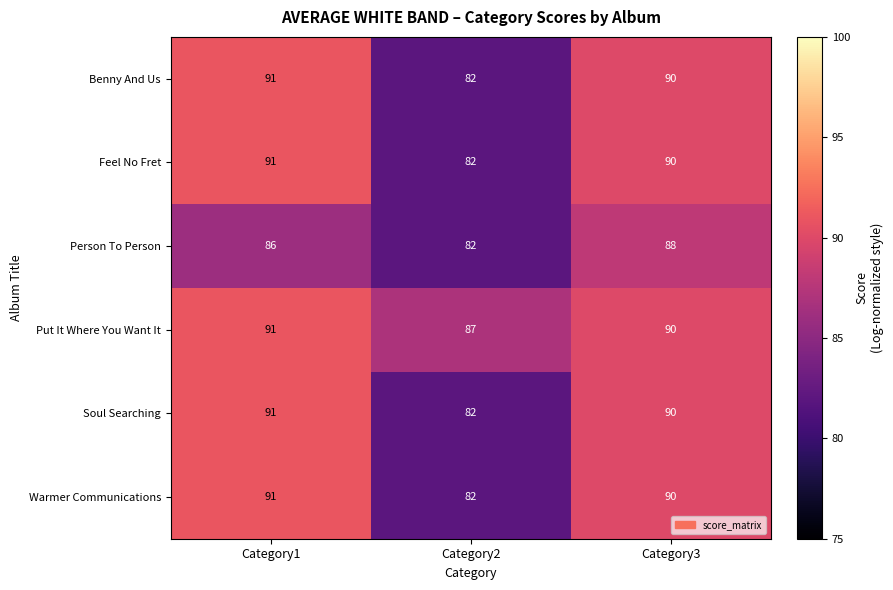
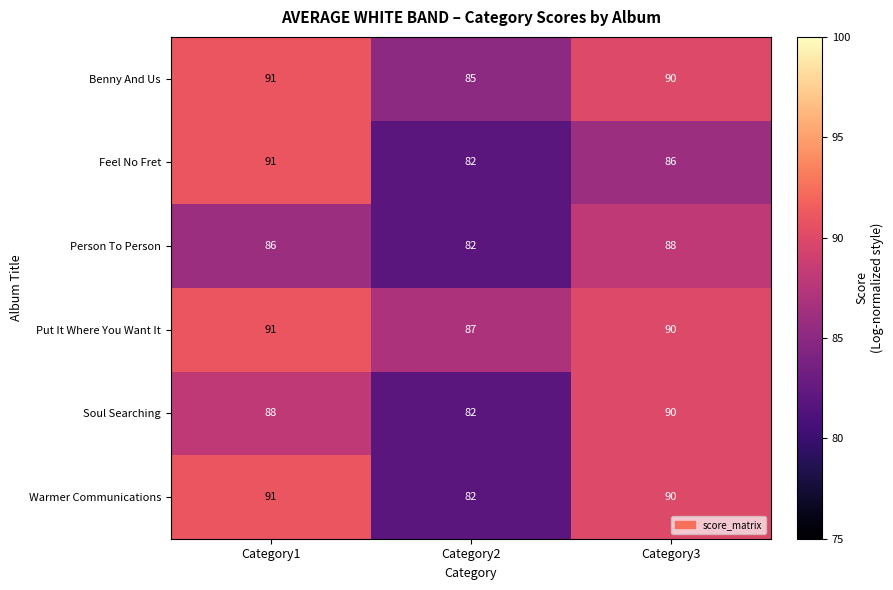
Benny And Us, Category2: 82 -> 85
Feel No Fret, Category3: 90 -> 86
Soul Searching, Category1: 91 -> 88
